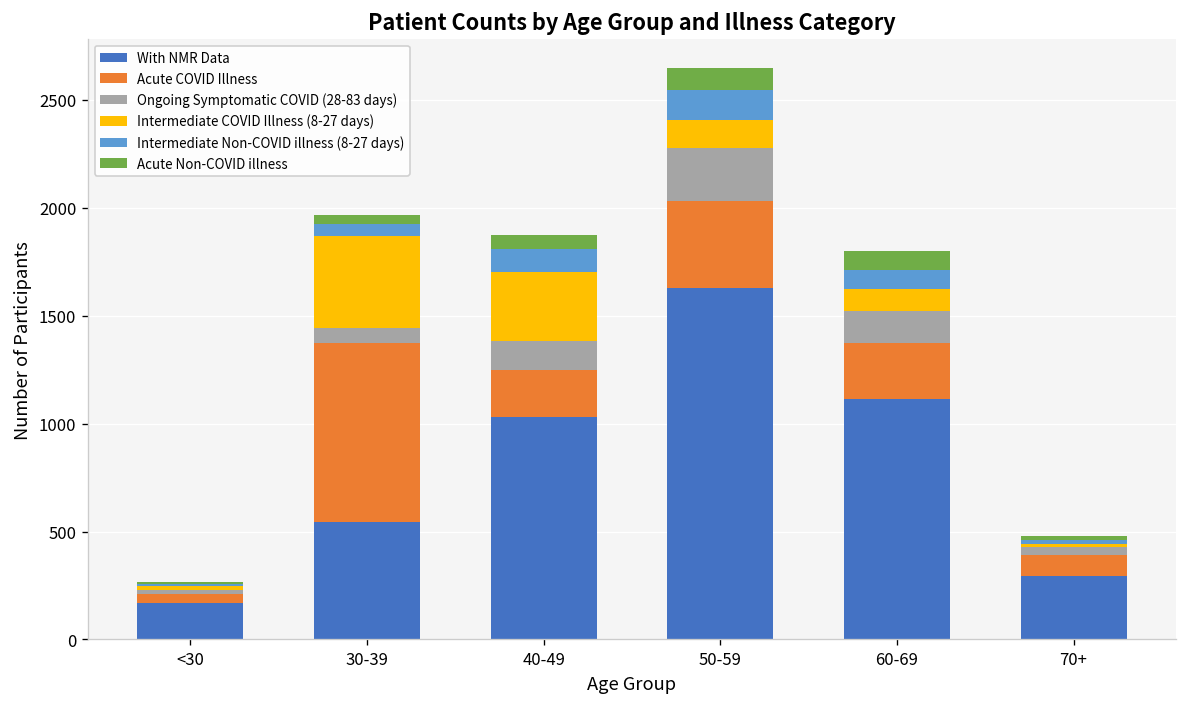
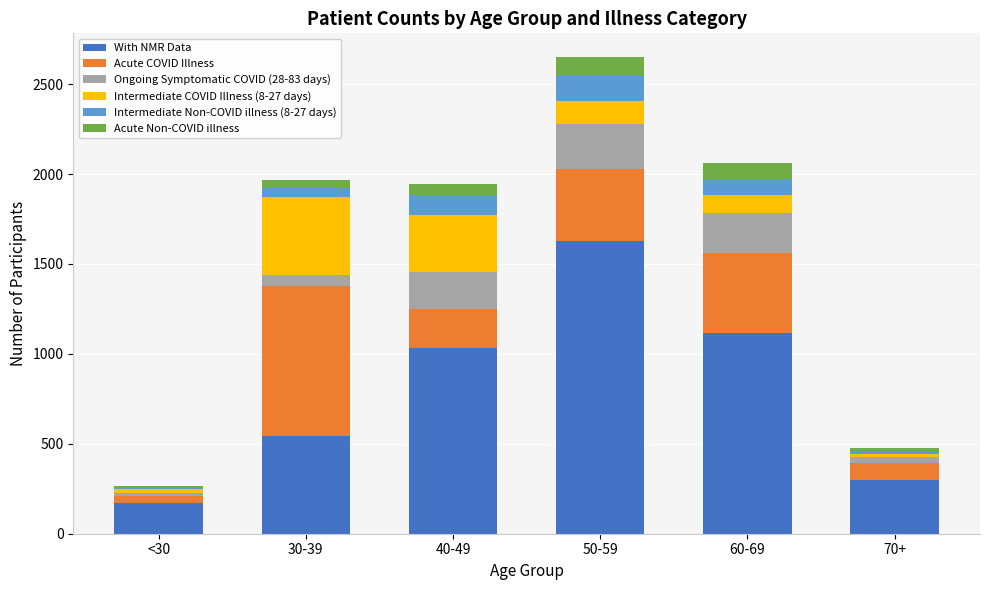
Ongoing Symptomatic COVID (28-83 days), 40-49: 130 -> 200
Acute COVID Illness, 60-69: 260 -> 450
Ongoing Symptomatic COVID (28-83 days), 60-69: 150 -> 230
